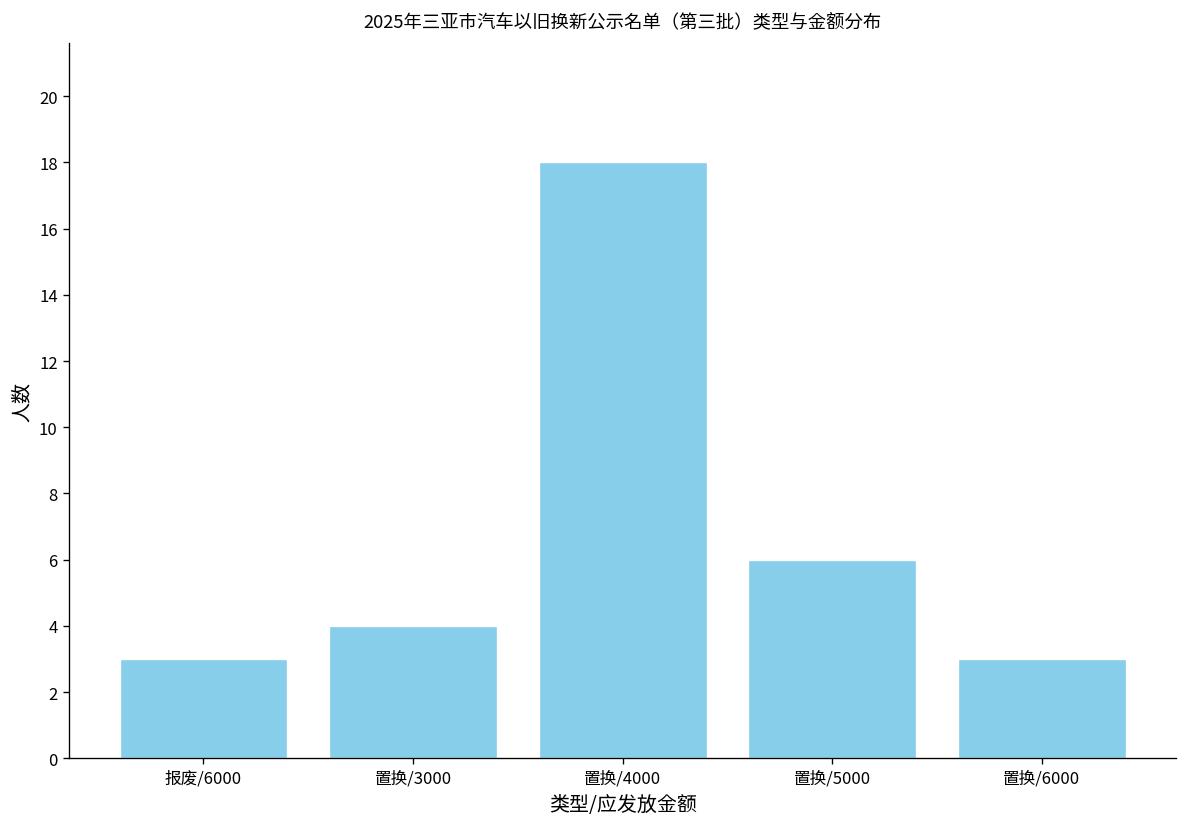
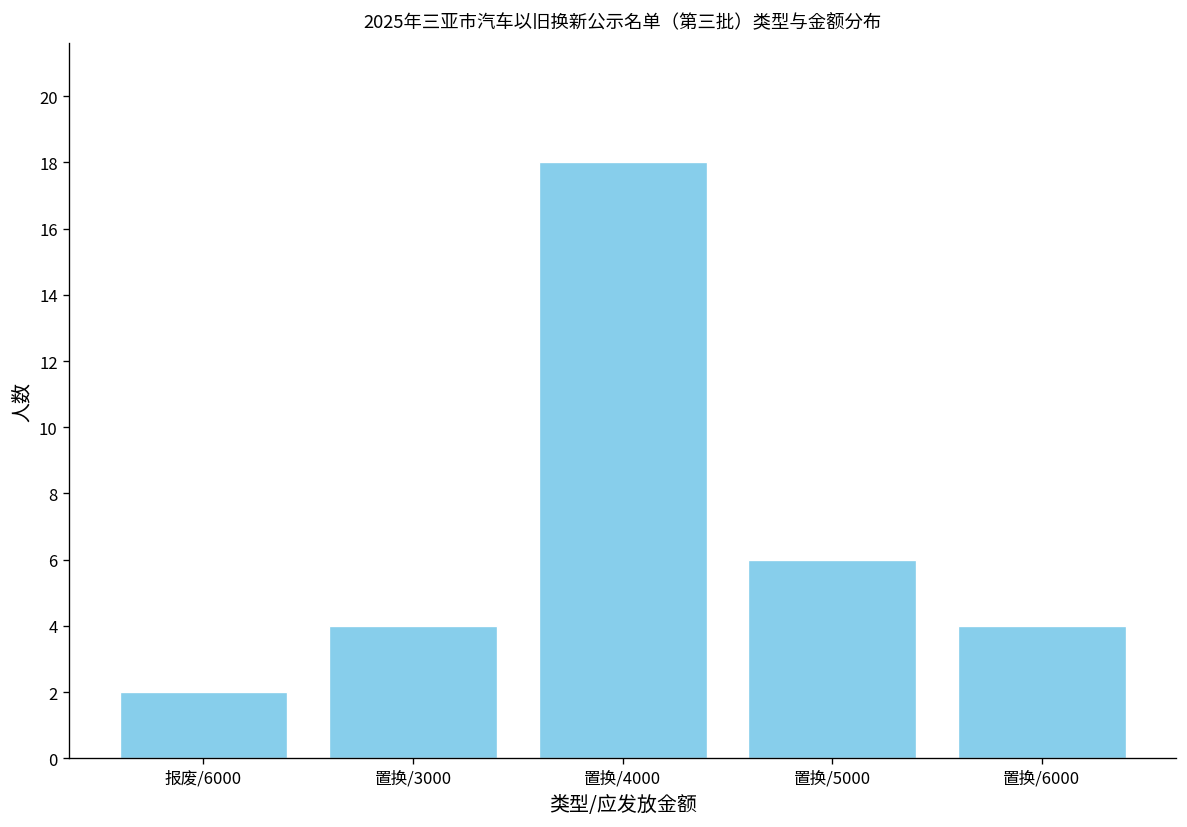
报废/6000: 3 -> 2
置换/6000: 3 -> 4
